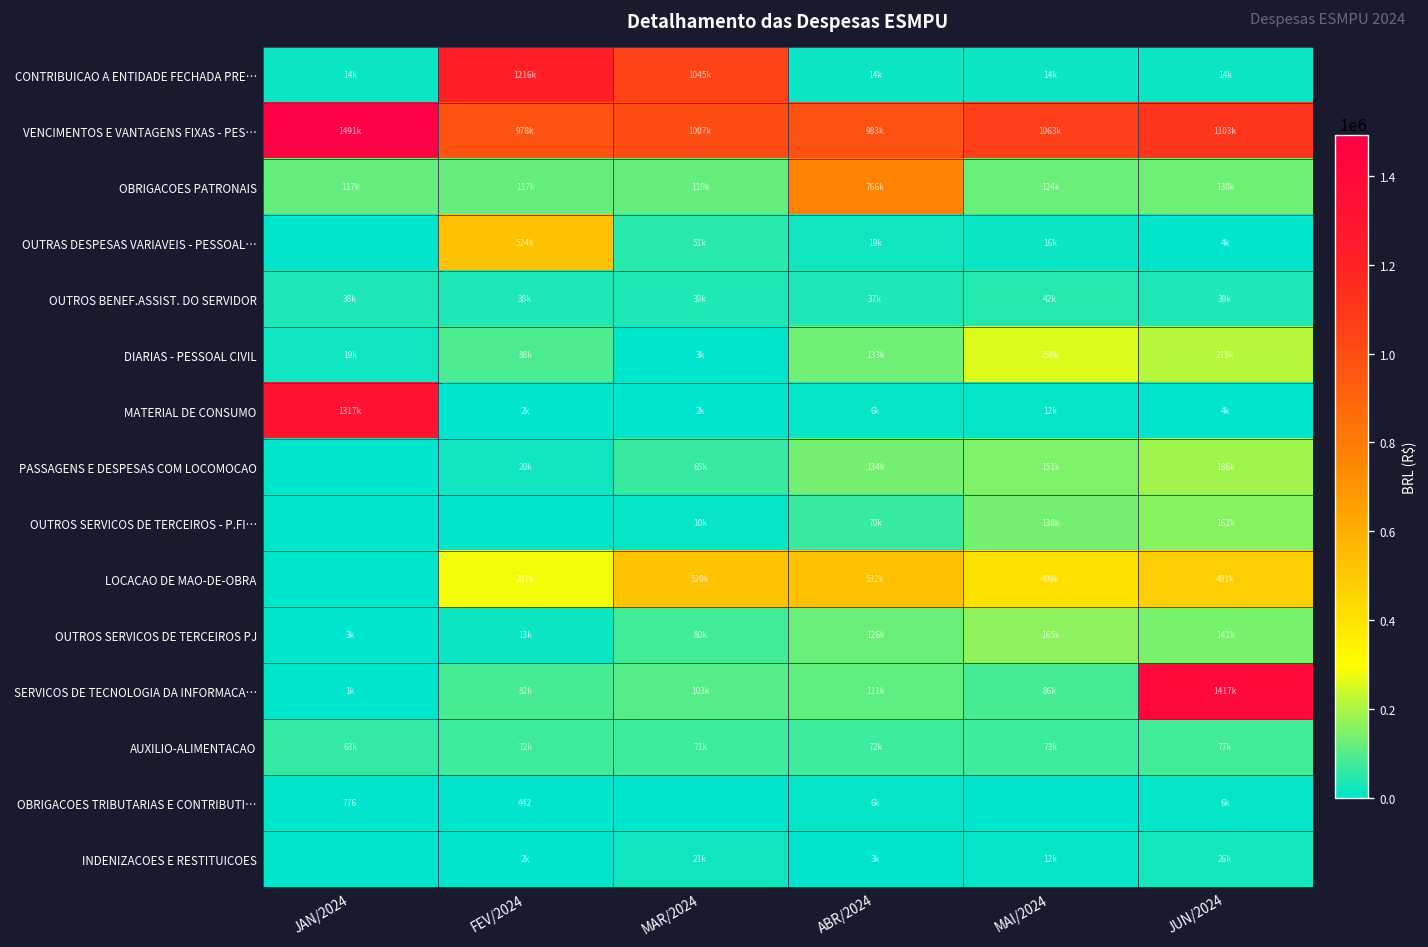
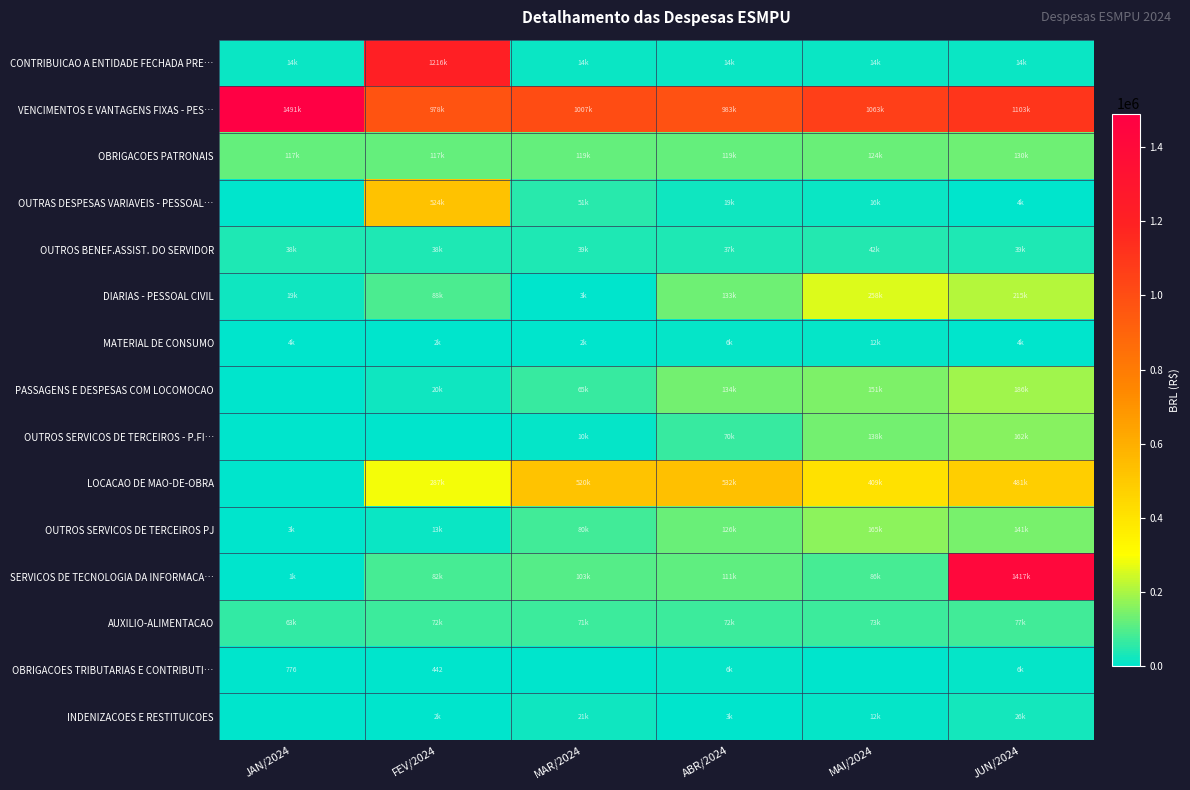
CONTRIBUICAO A ENTIDADE FECHADA PRE…, MAR/2024: 1045k -> 14k
OBRIGACOES PATRONAIS, ABR/2024: 766k -> 119k
MATERIAL DE CONSUMO, JAN/2024: 1317k -> 4k
